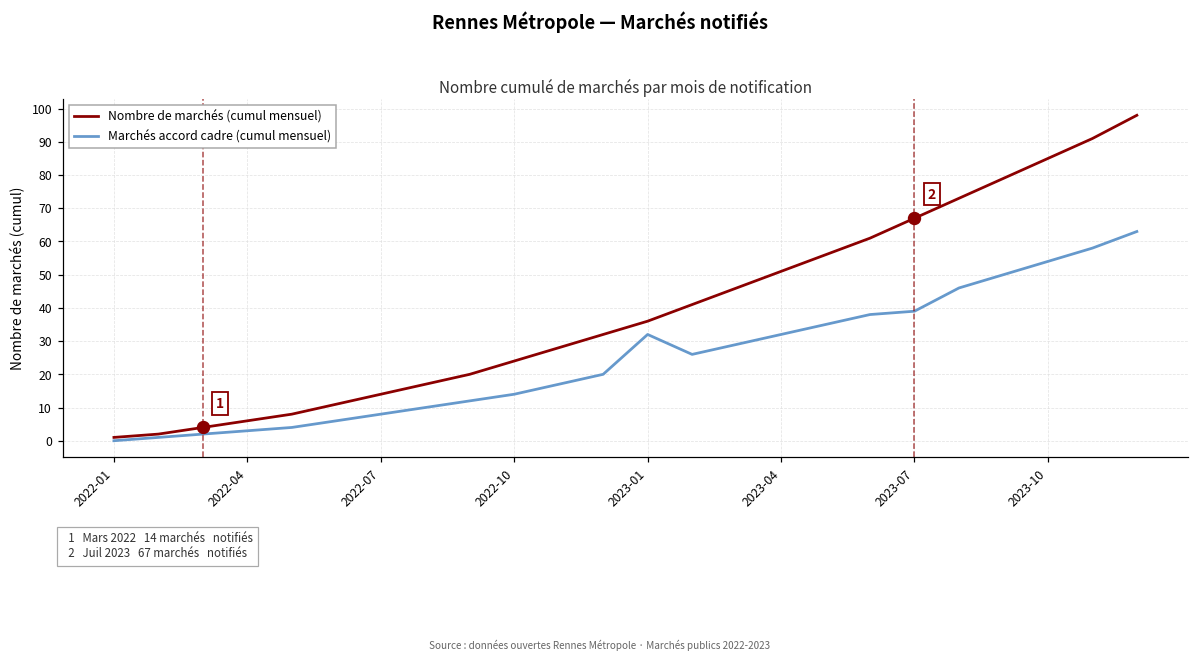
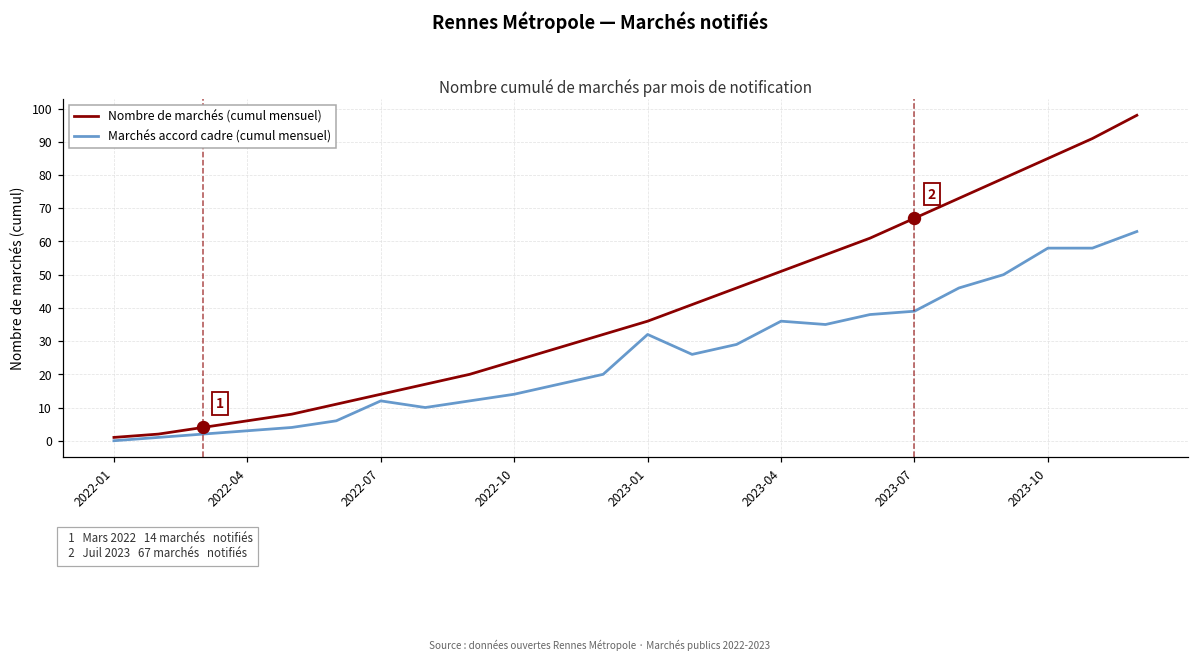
Marchés accord cadre (cumul mensuel), 2022-07: 8 -> 12
Marchés accord cadre (cumul mensuel), 2023-04: 32 -> 36
Marchés accord cadre (cumul mensuel), 2023-10: 54 -> 58
